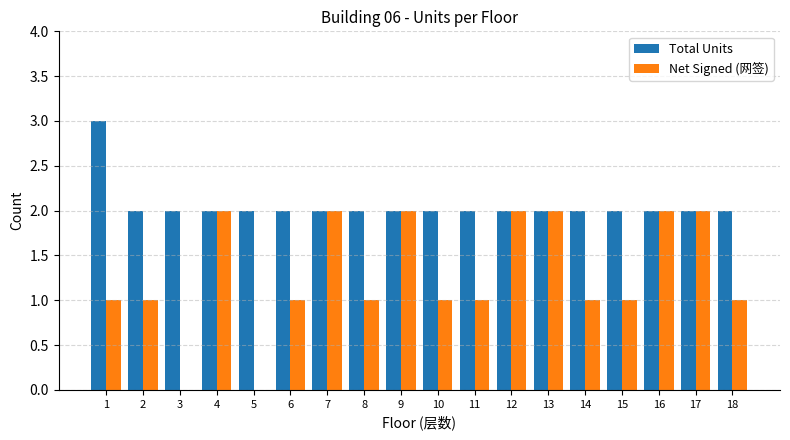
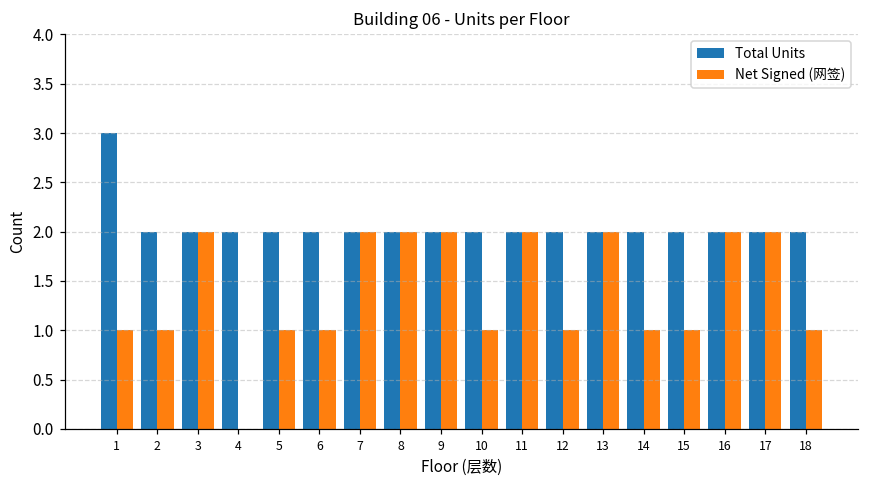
Net Signed (网签), 3: 0 -> 2
Net Signed (网签), 4: 2 -> 0
Net Signed (网签), 5: 0 -> 1
Net Signed (网签), 8: 1 -> 2
Net Signed (网签), 11: 1 -> 2
Net Signed (网签), 12: 2 -> 1
